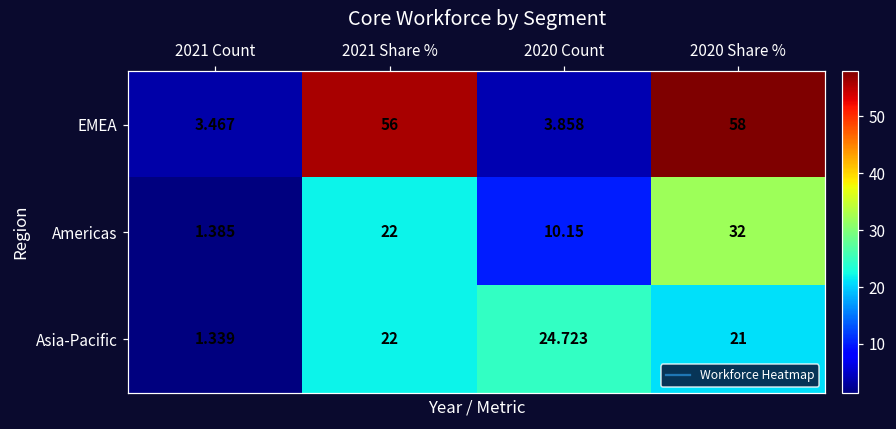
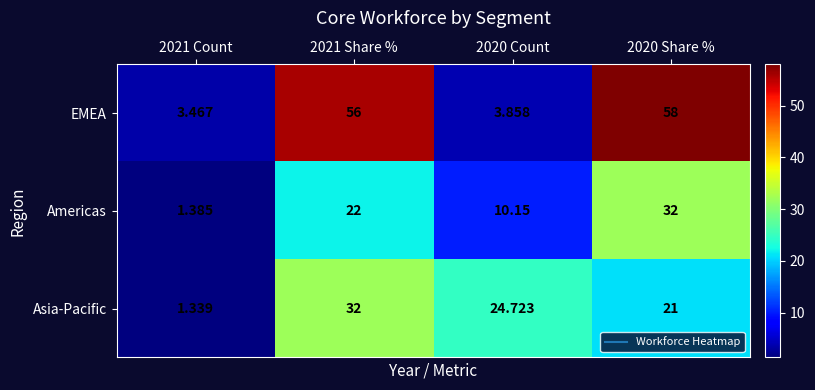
Asia-Pacific, 2021 Share %: 22 -> 32
